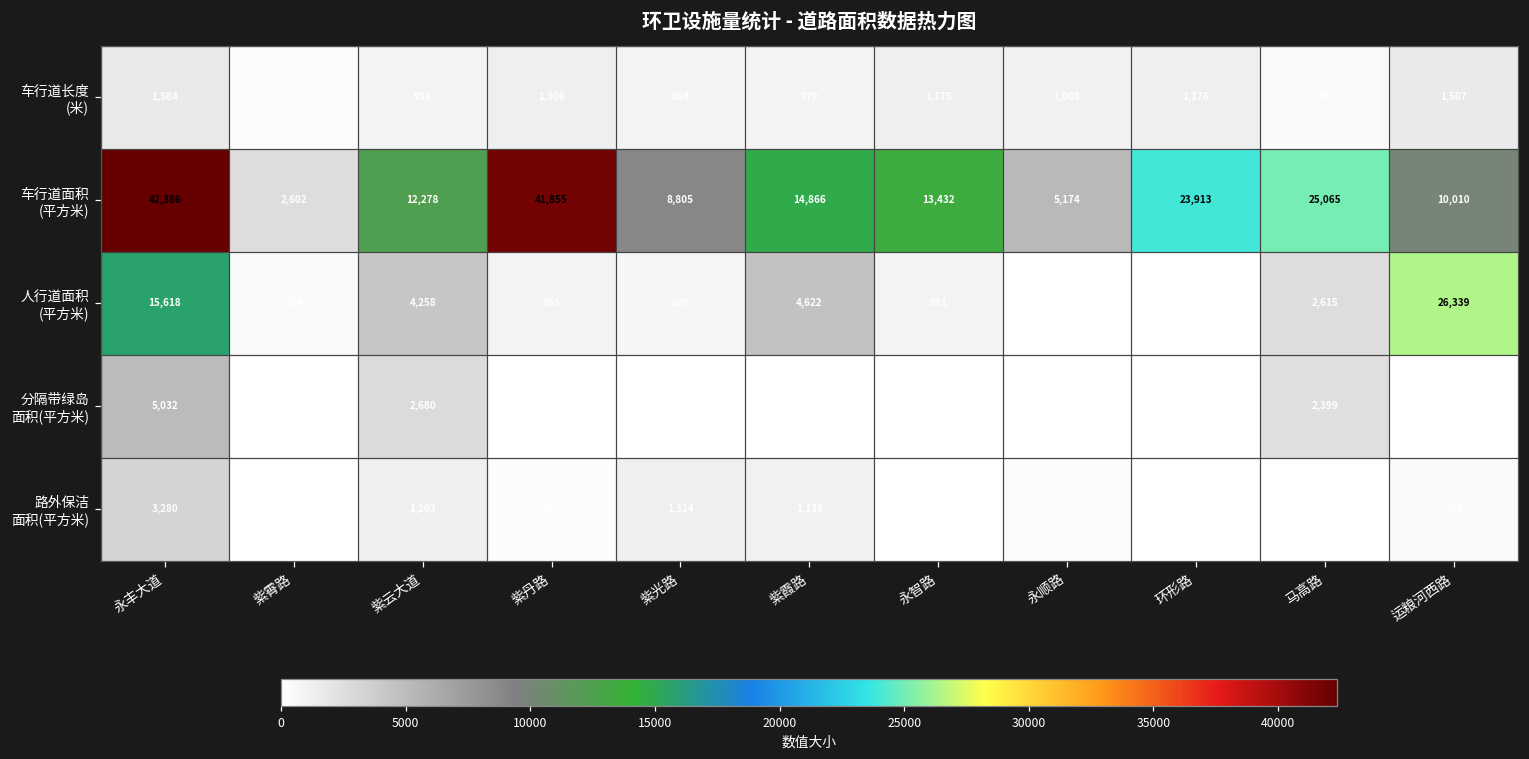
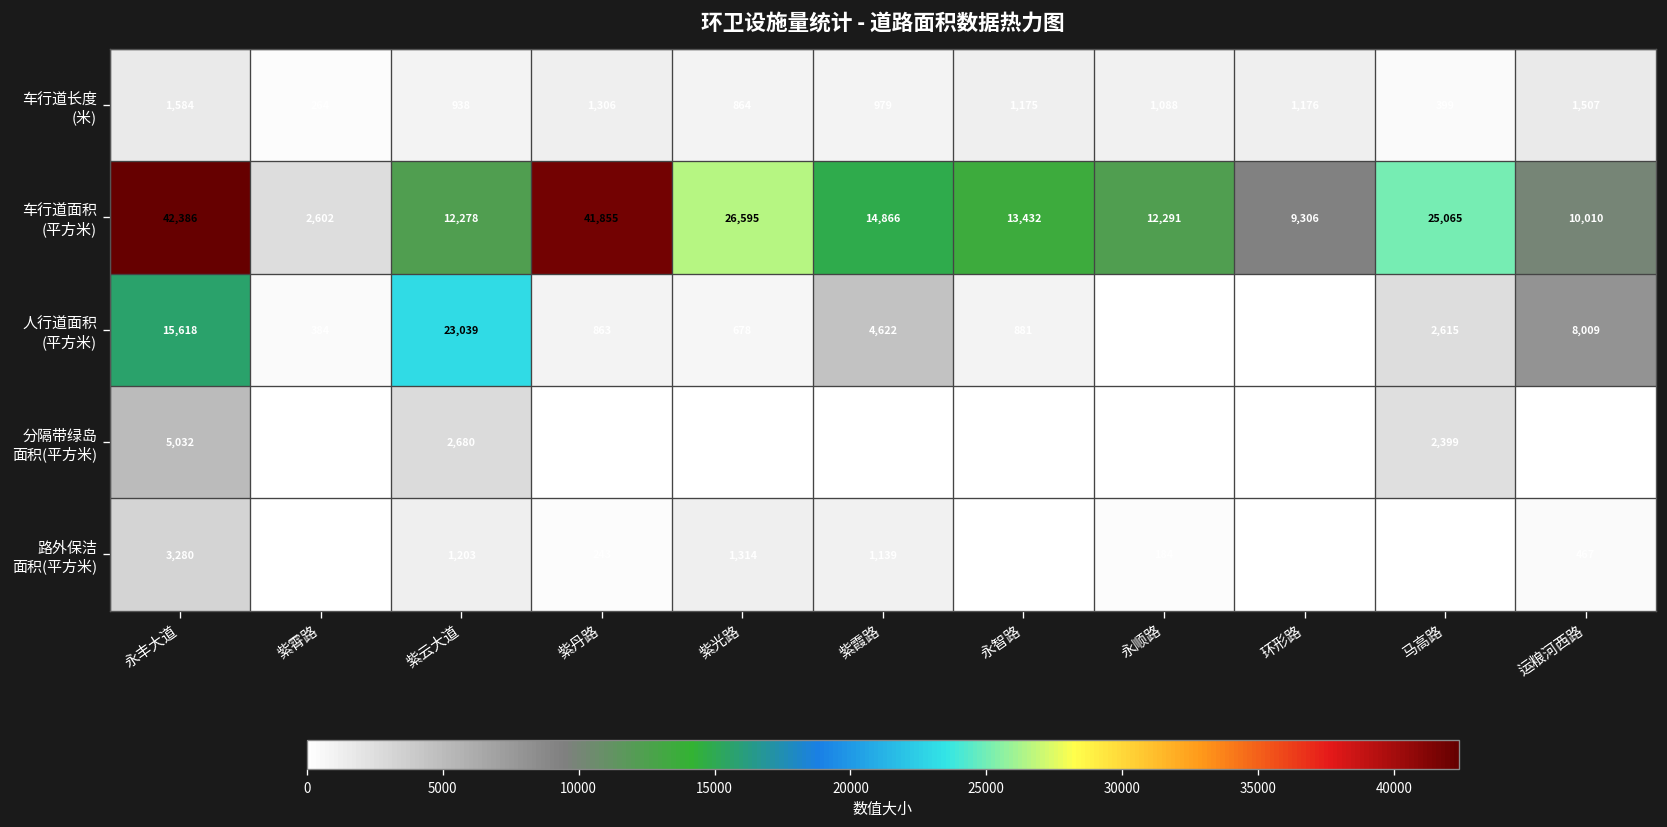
车行道面积 (平方米), 紫光路: 8,805 -> 26,595
车行道面积 (平方米), 永顺路: 5,174 -> 12,291
车行道面积 (平方米), 环形路: 23,913 -> 9,306
人行道面积 (平方米), 紫云大道: 4,258 -> 23,039
人行道面积 (平方米), 运粮河西路: 26,339 -> 8,009
